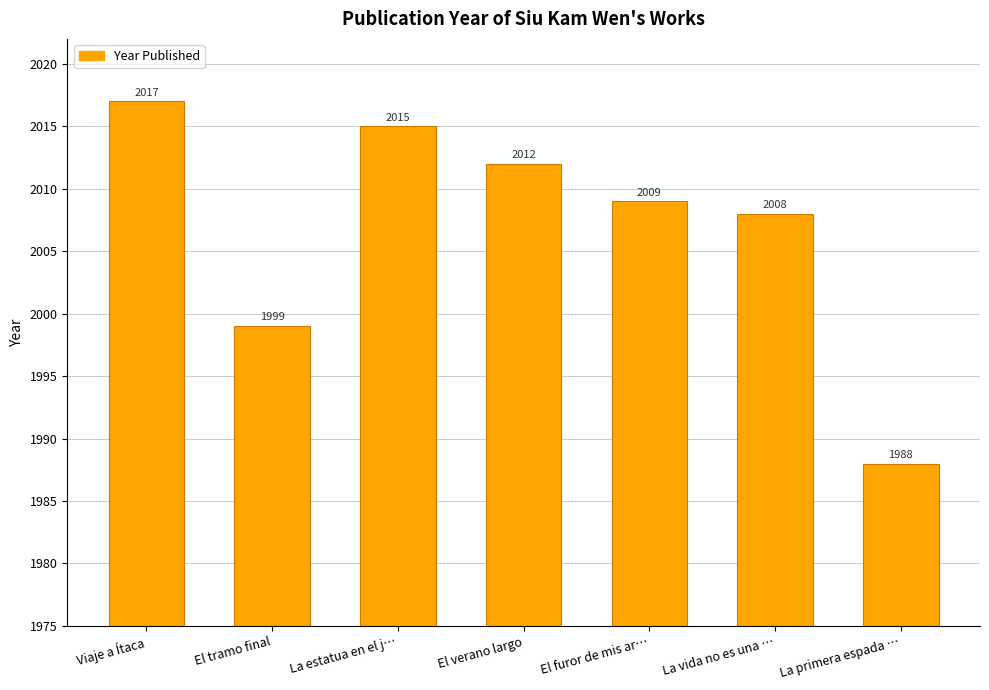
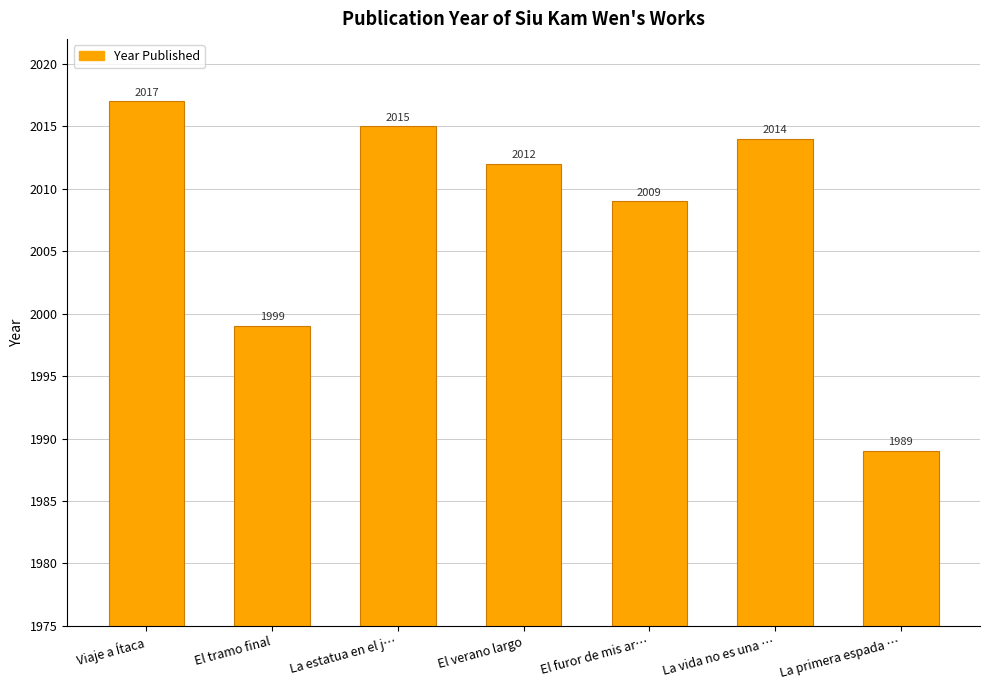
La vida no es una …: 2008 -> 2014
La primera espada …: 1988 -> 1989
